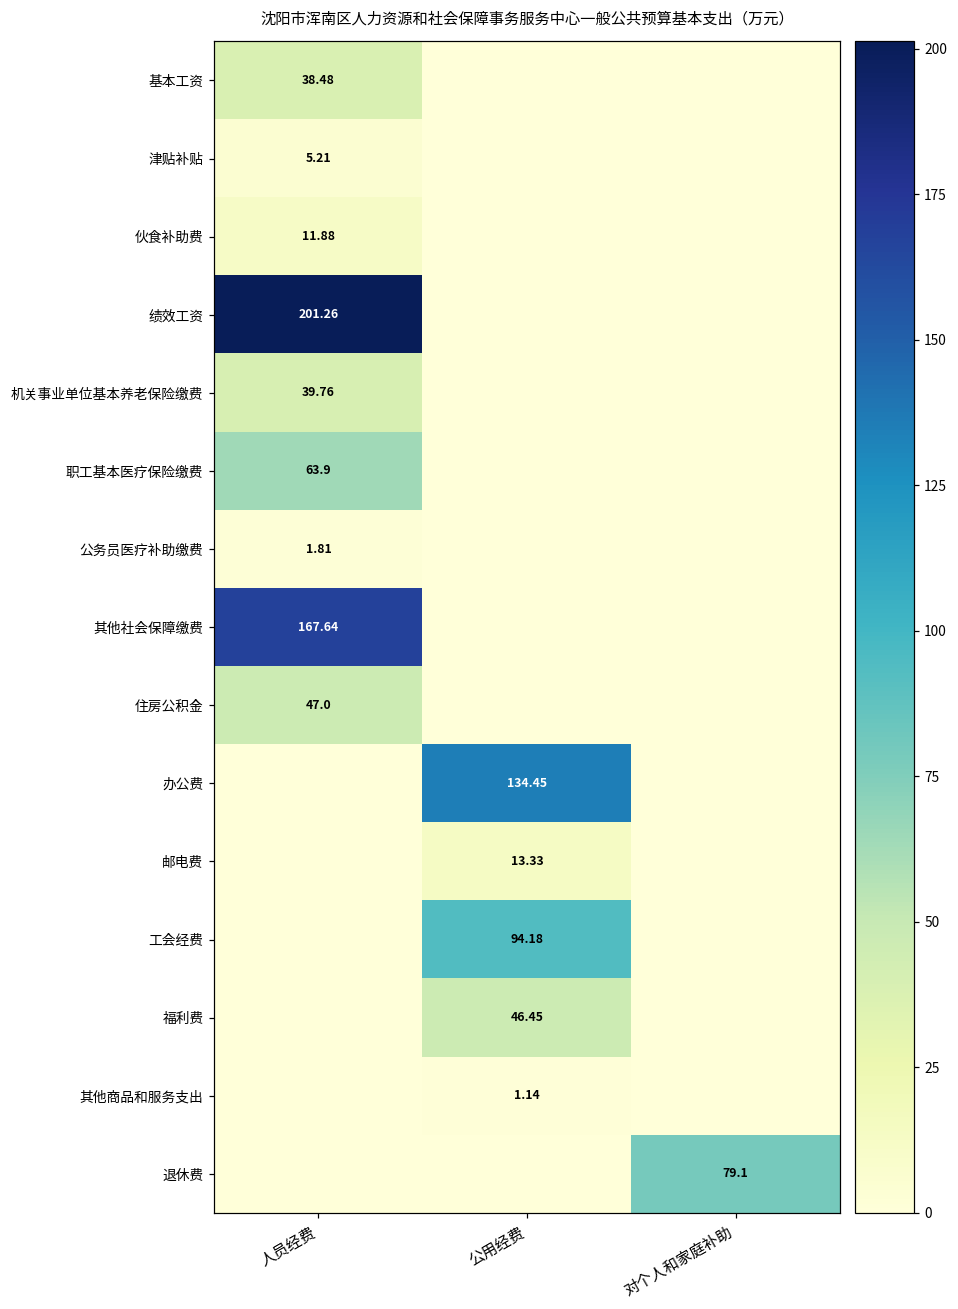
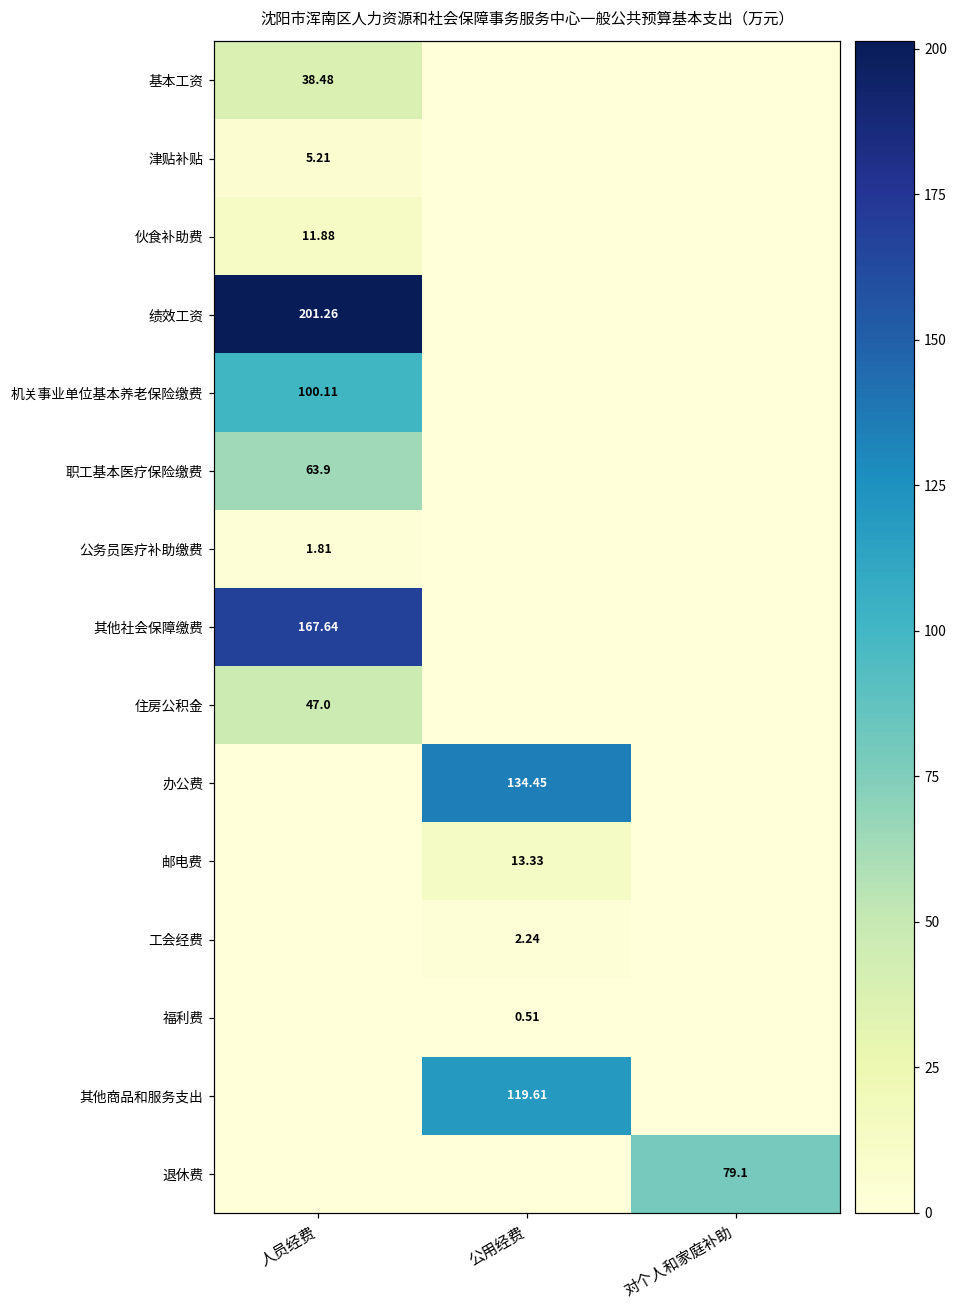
机关事业单位基本养老保险缴费, 人员经费: 39.76 -> 100.11
工会经费, 公用经费: 94.18 -> 2.24
福利费, 公用经费: 46.45 -> 0.51
其他商品和服务支出, 公用经费: 1.14 -> 119.61
